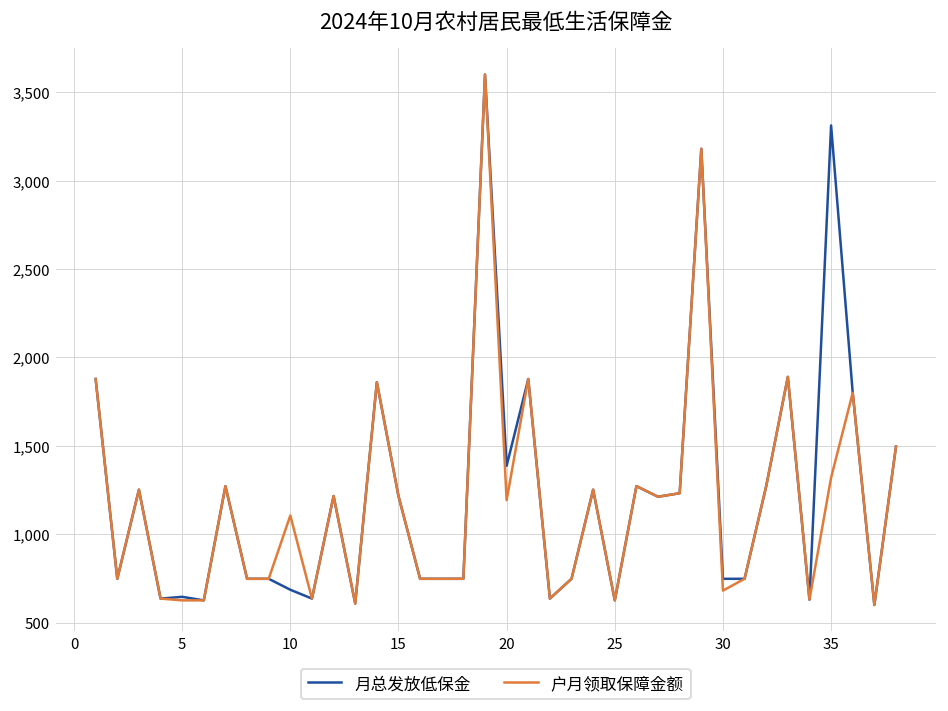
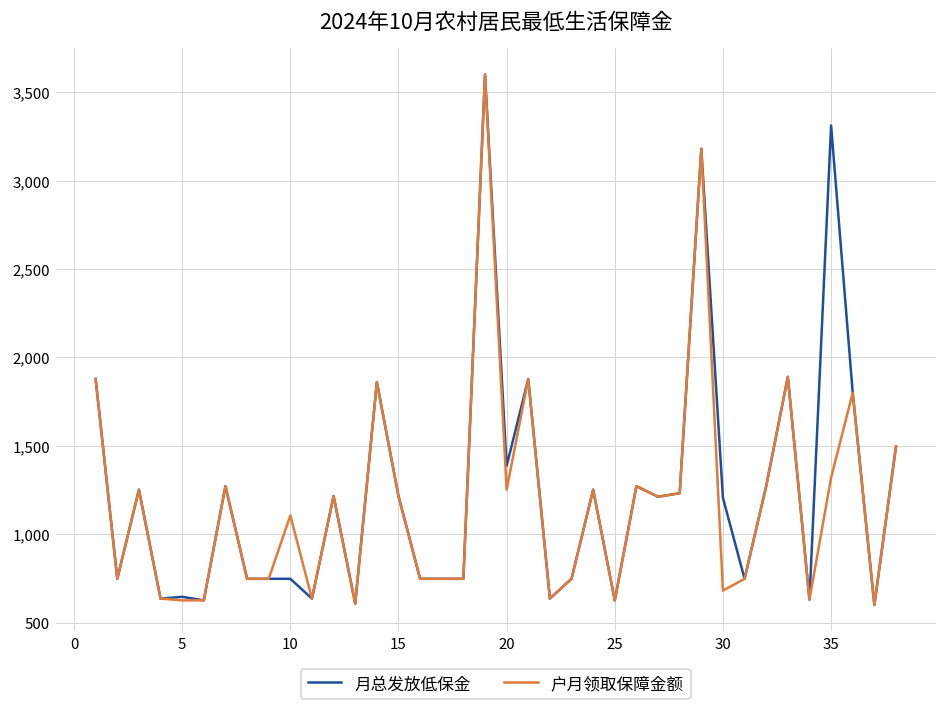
月总发放低保金, 10: 690 -> 750
户月领取保障金额, 20: 1,190 -> 1,250
月总发放低保金, 30: 750 -> 1,210
